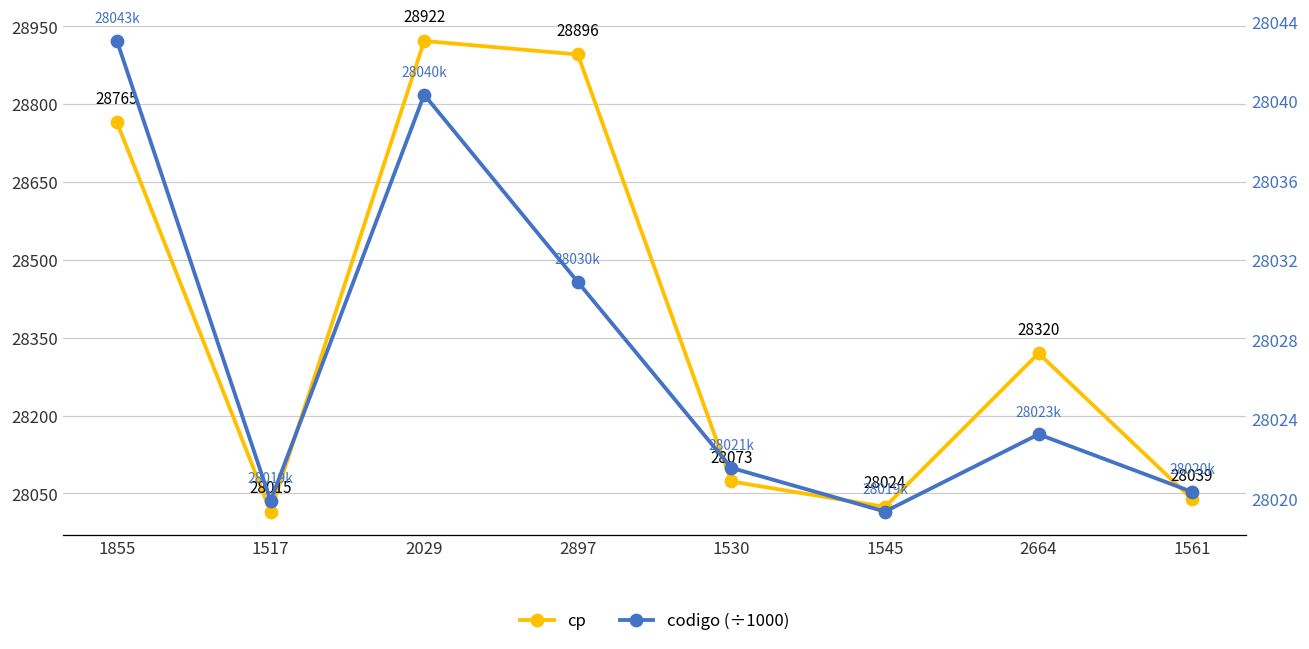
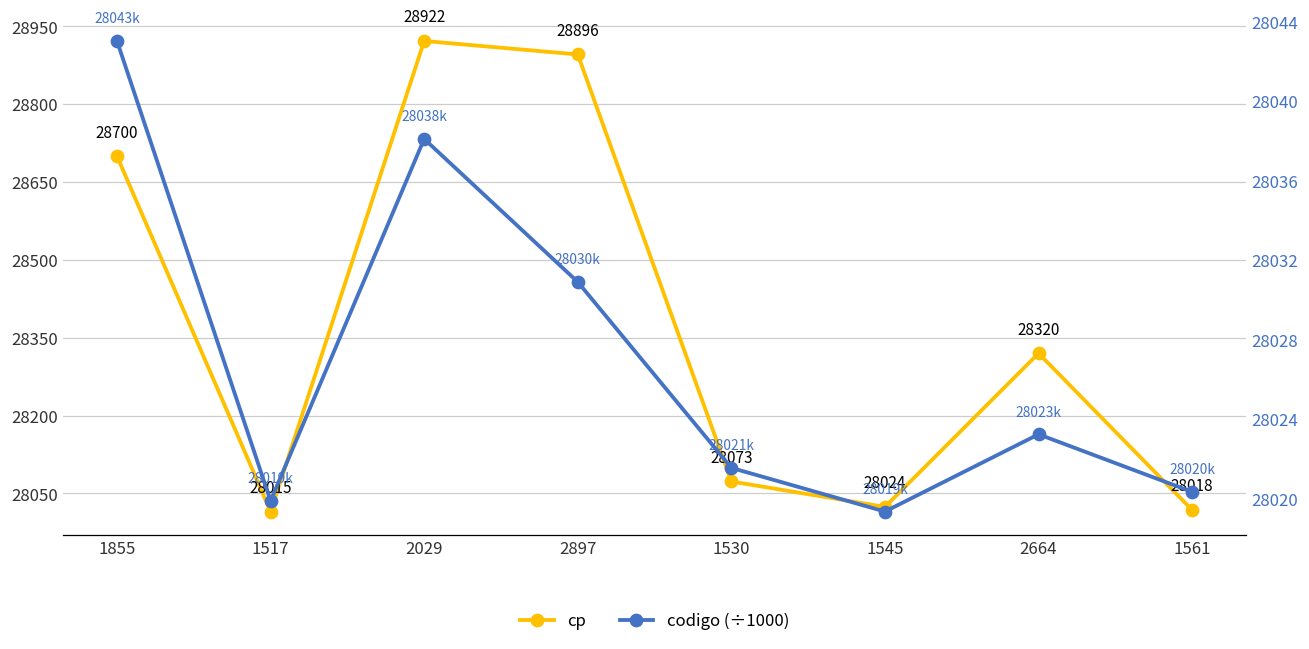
cp, 1855: 28765 -> 28700
cp, 1561: 28039 -> 28018
codigo (÷1000), 2029: 28040k -> 28038k
